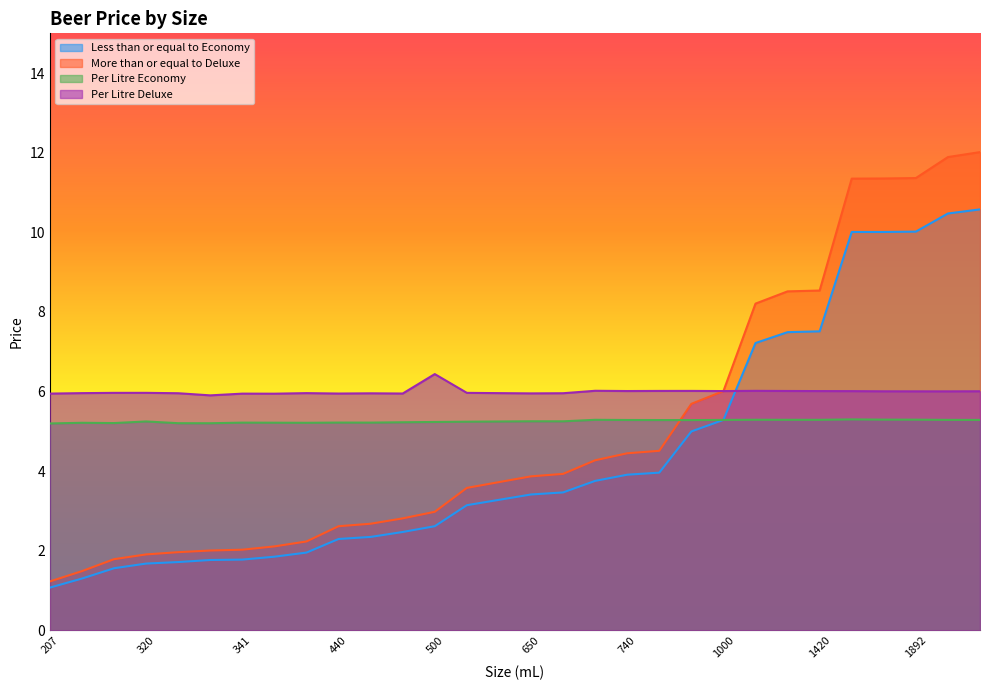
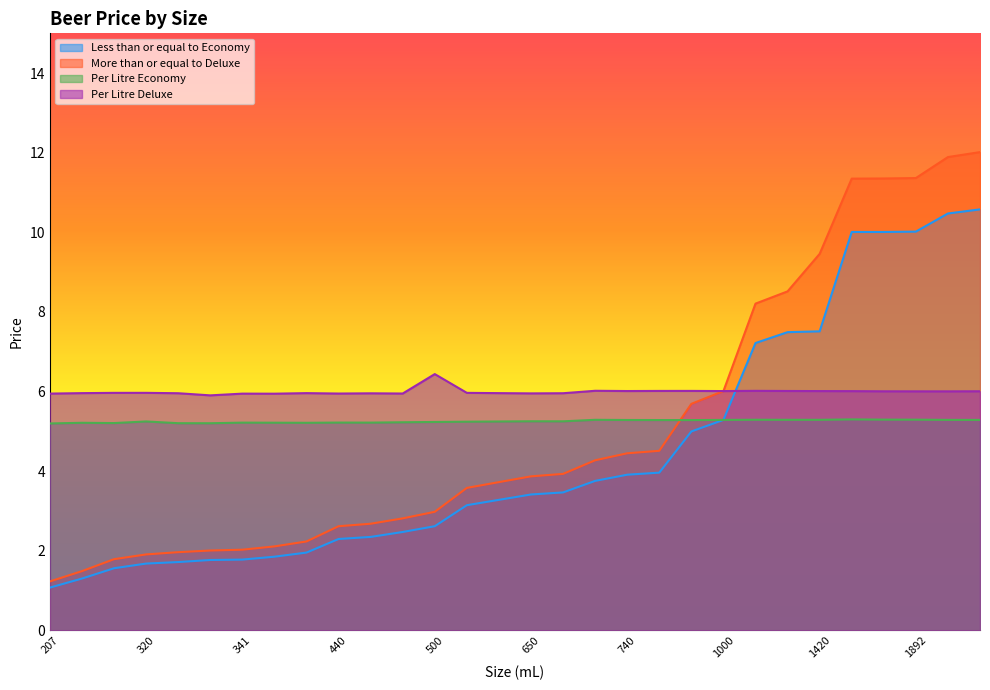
More than or equal to Deluxe, 1420: 8.5 -> 9.5
